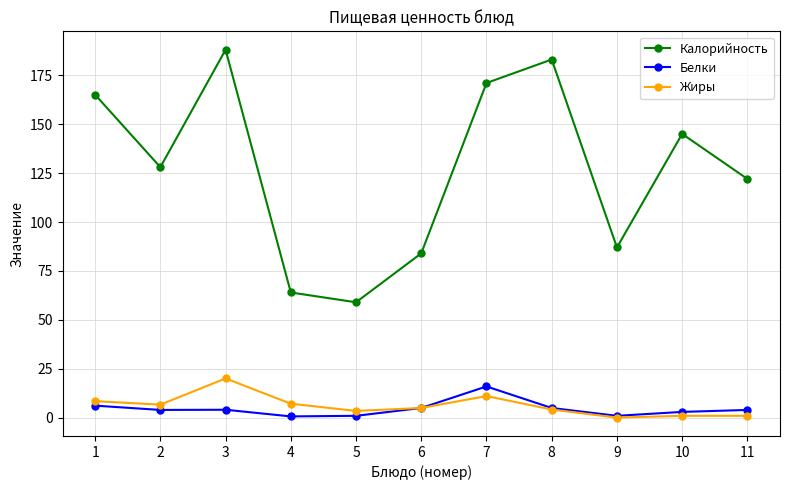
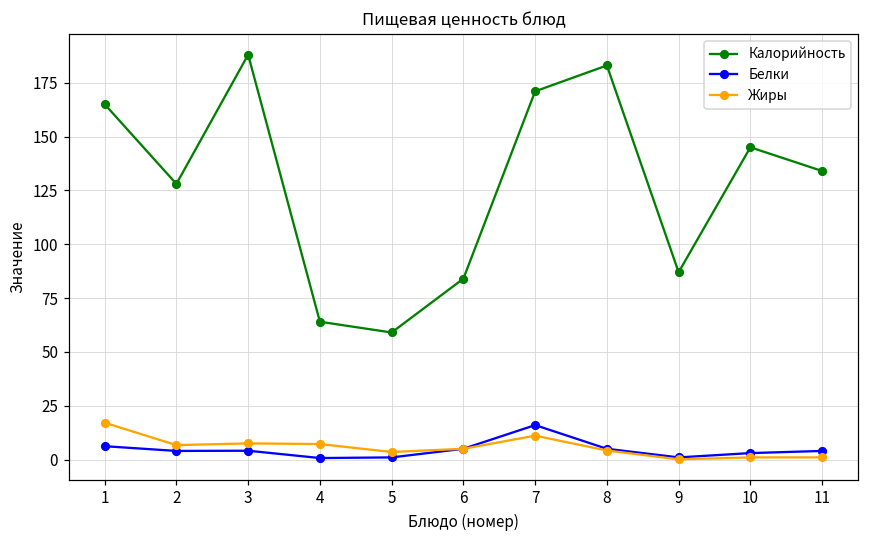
Жиры, 1: 9 -> 17
Жиры, 3: 20 -> 8
Калорийность, 11: 122 -> 134
